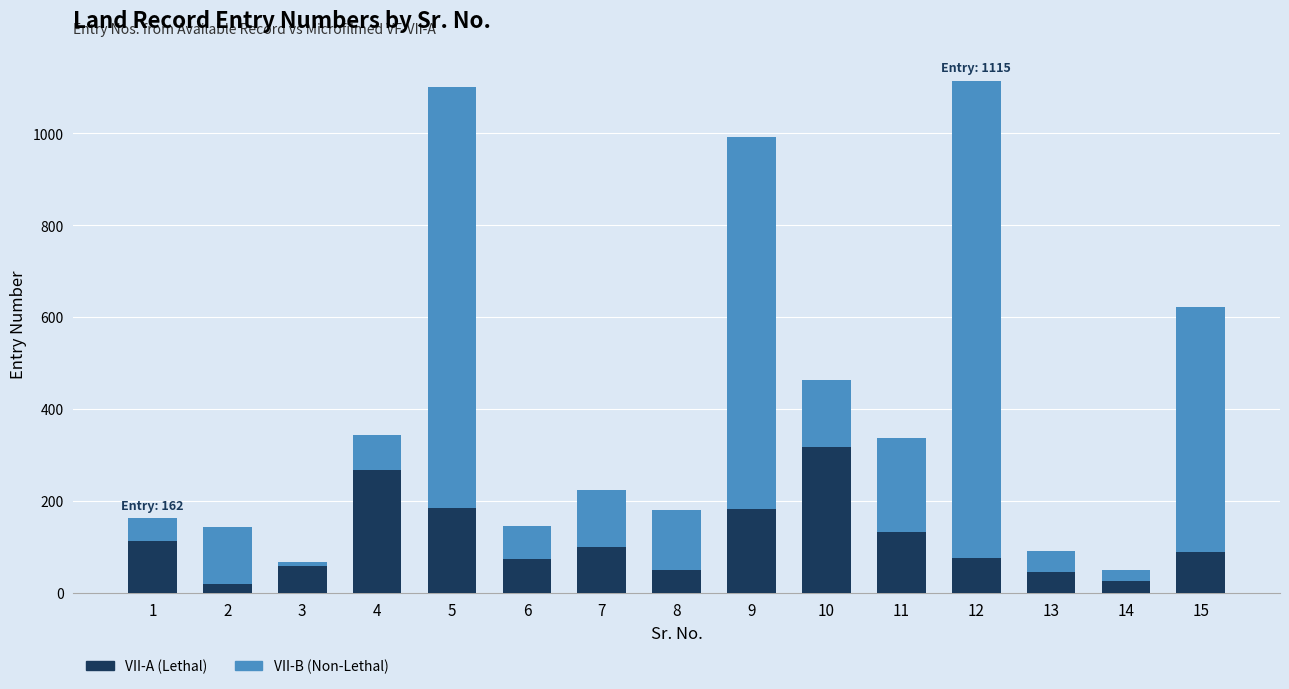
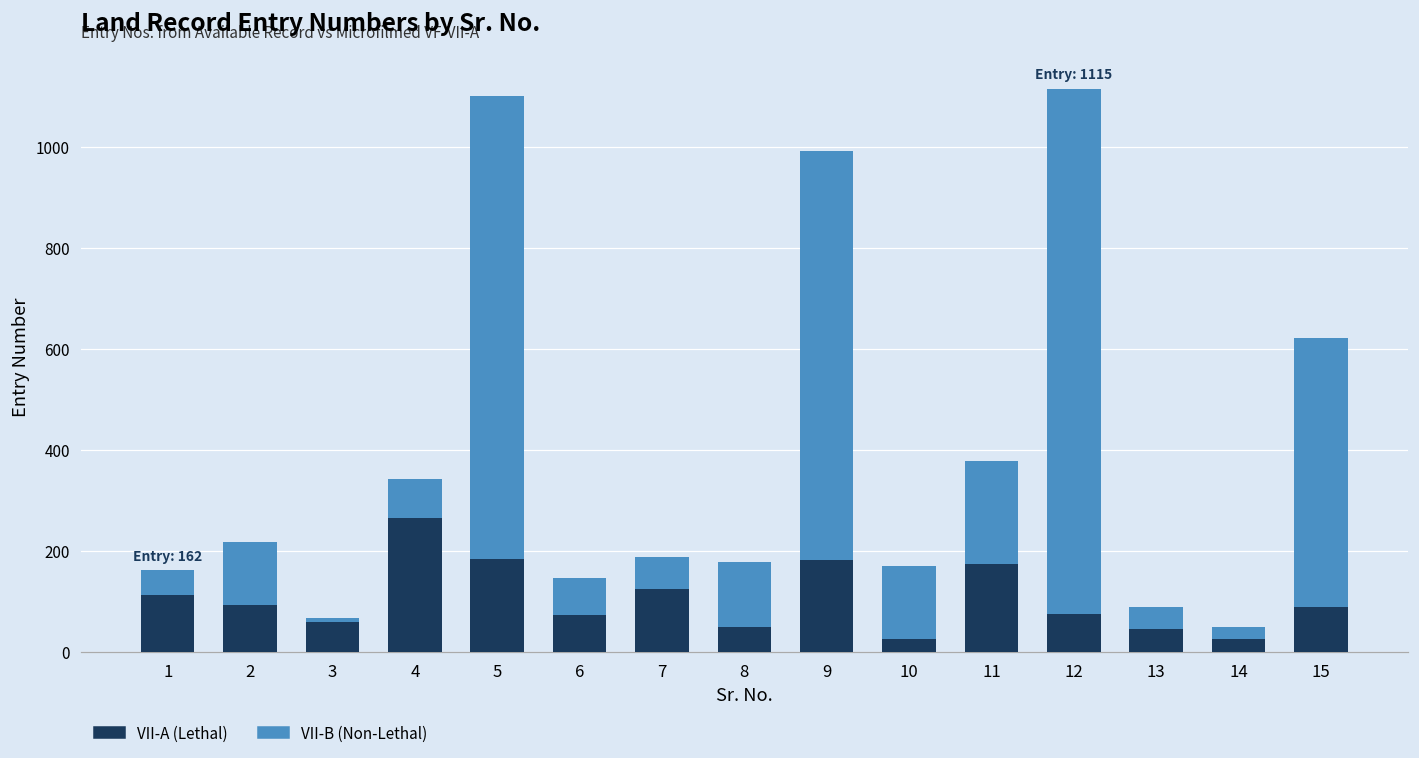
VII-A (Lethal), 2: 20 -> 90
VII-A (Lethal), 7: 100 -> 130
VII-B (Non-Lethal), 7: 130 -> 60
VII-A (Lethal), 10: 320 -> 30
VII-A (Lethal), 11: 130 -> 170
